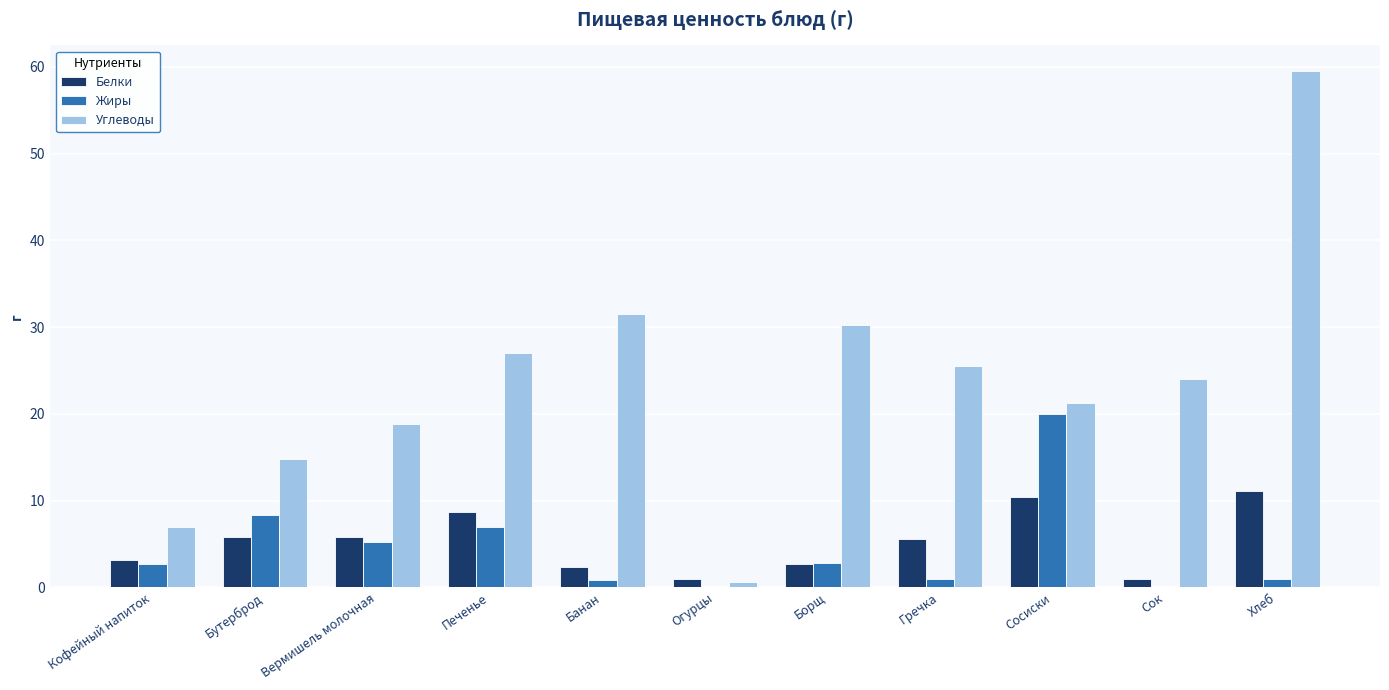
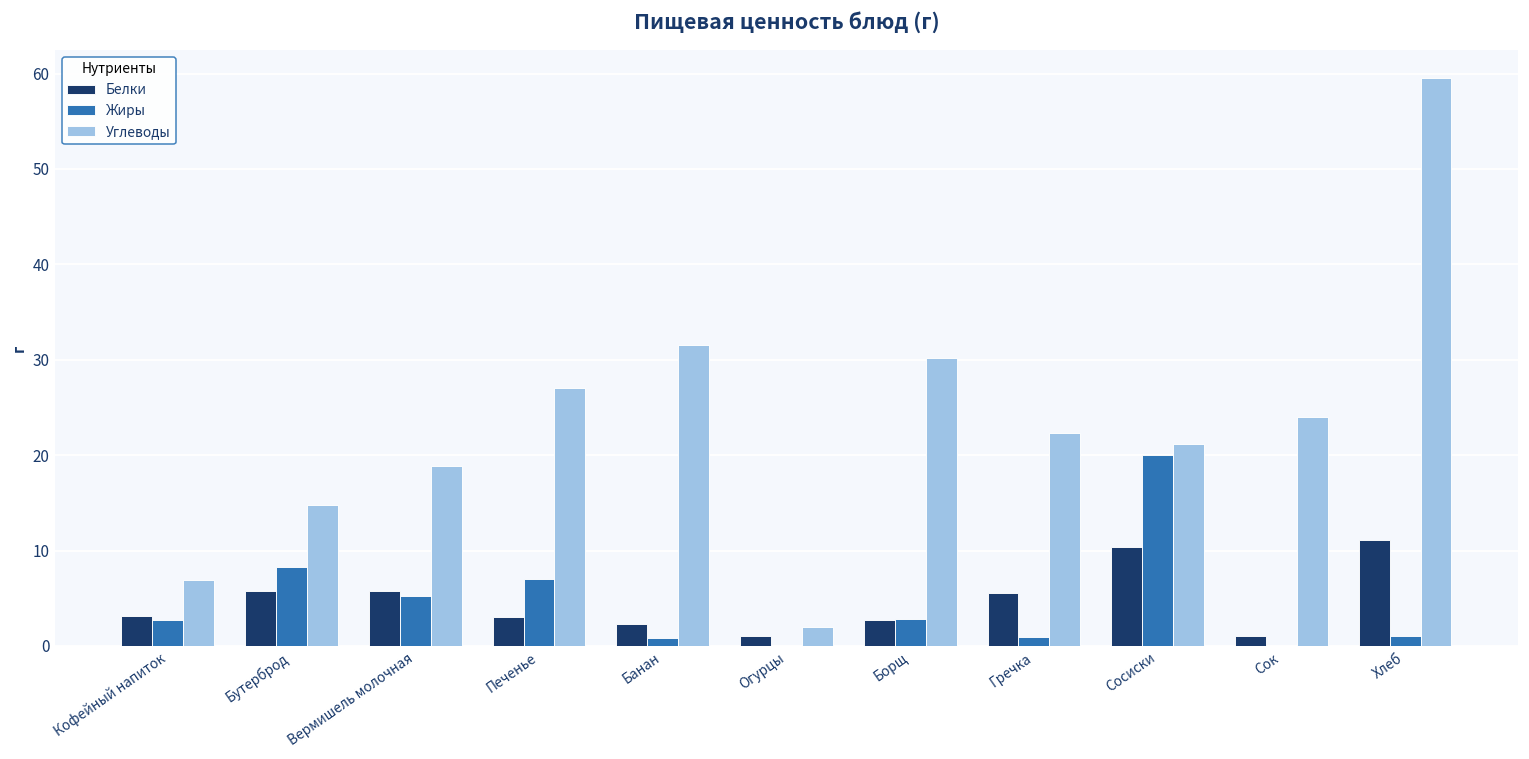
Белки, Печенье: 9 -> 3
Углеводы, Огурцы: 1 -> 2
Углеводы, Гречка: 26 -> 22
